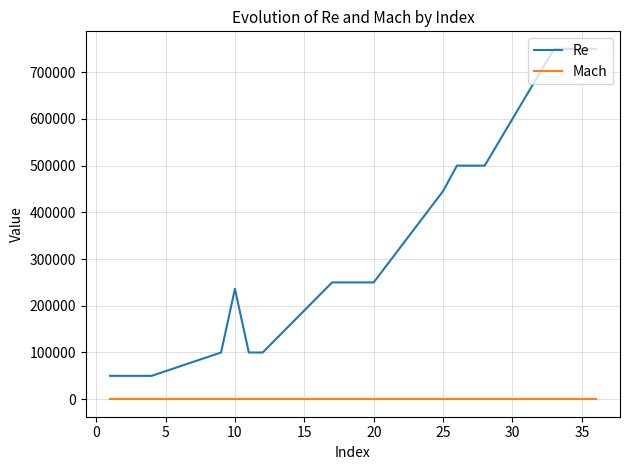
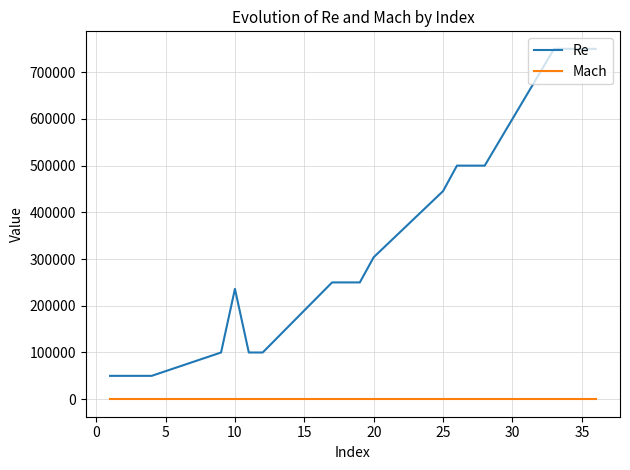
Re, 20: 250000 -> 300000
